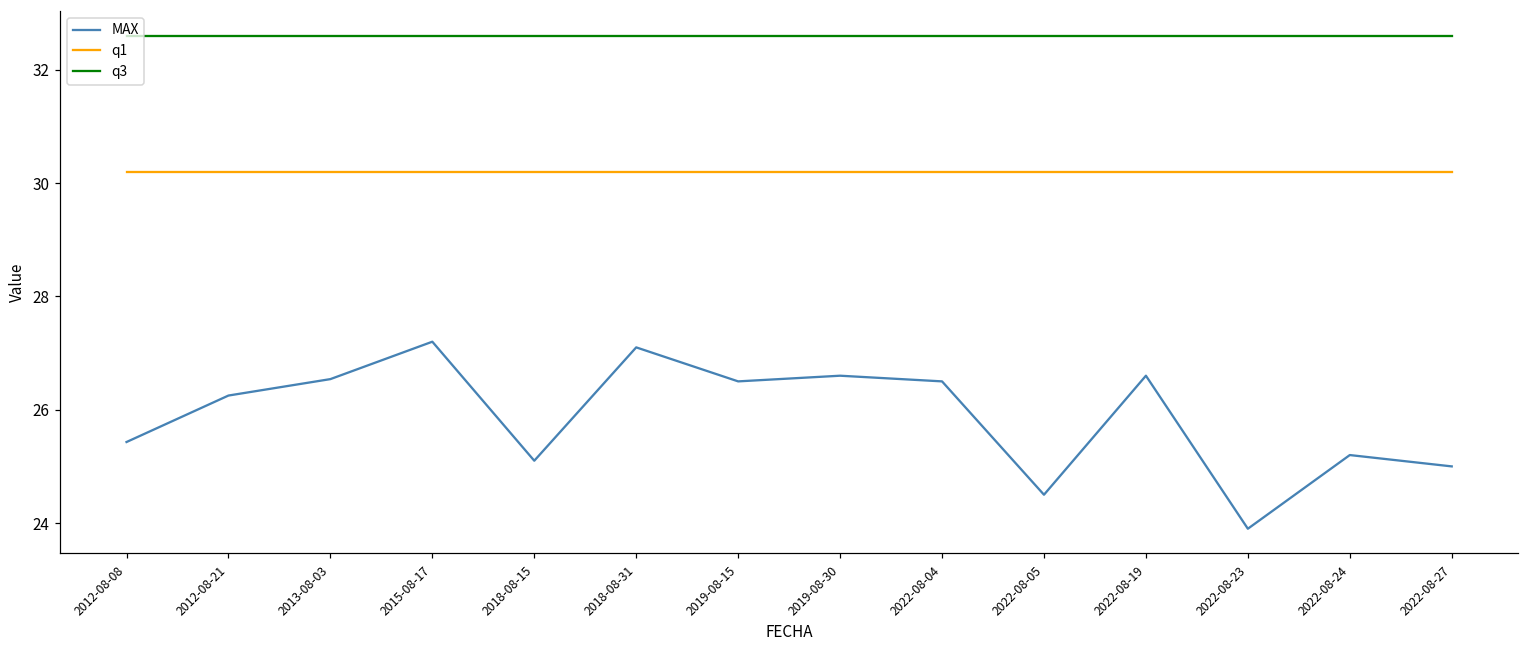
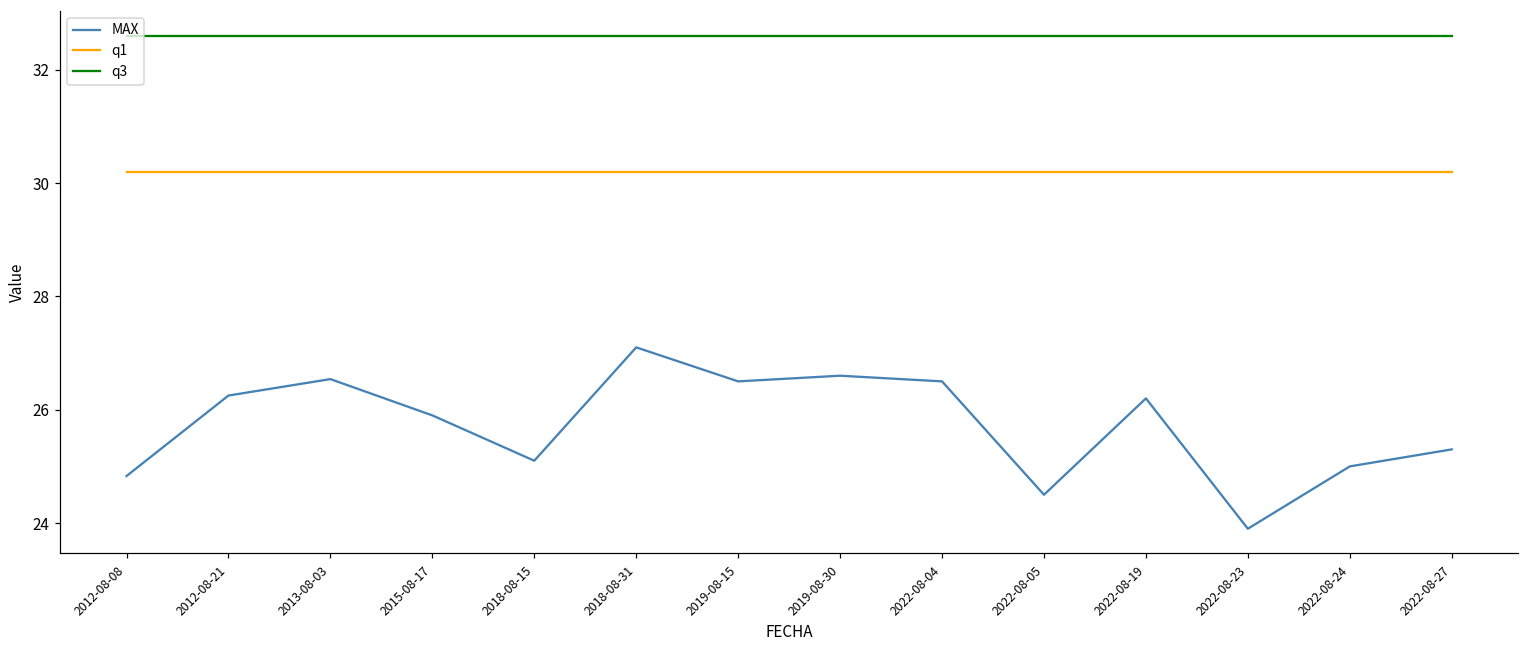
MAX, 2012-08-08: 25.4 -> 24.8
MAX, 2015-08-17: 27.2 -> 25.9
MAX, 2022-08-19: 26.6 -> 26.2
MAX, 2022-08-24: 25.2 -> 25.0
MAX, 2022-08-27: 25.0 -> 25.3
